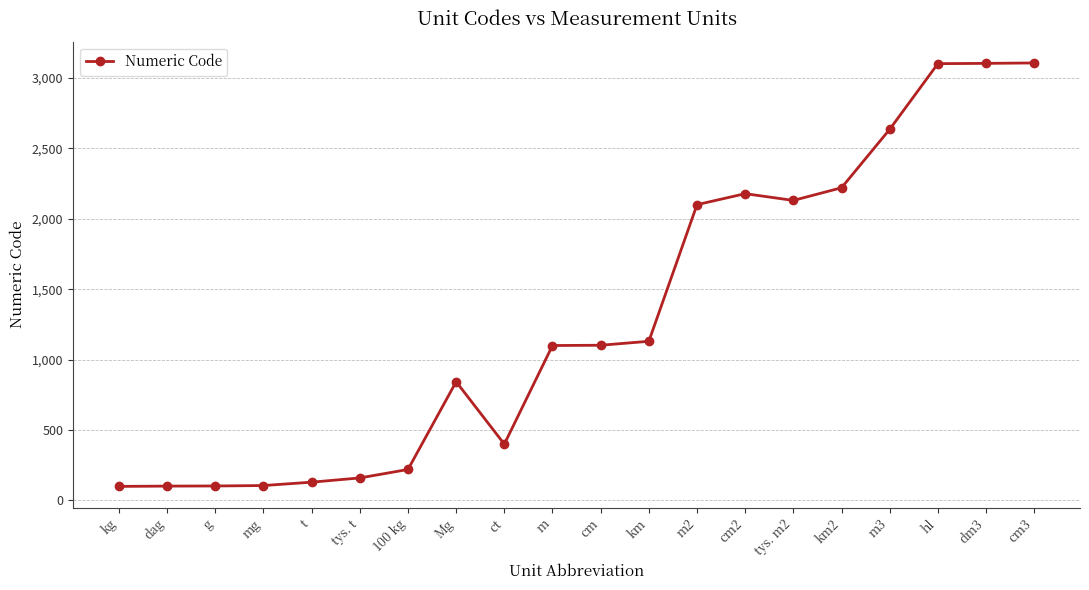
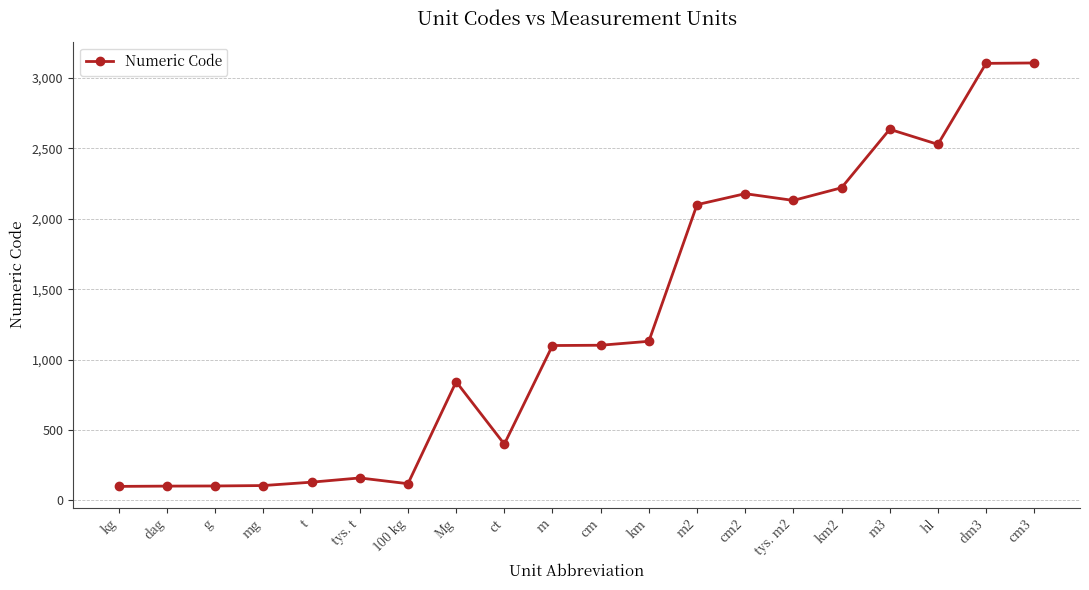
100 kg: 220 -> 120
hl: 3,100 -> 2,530
